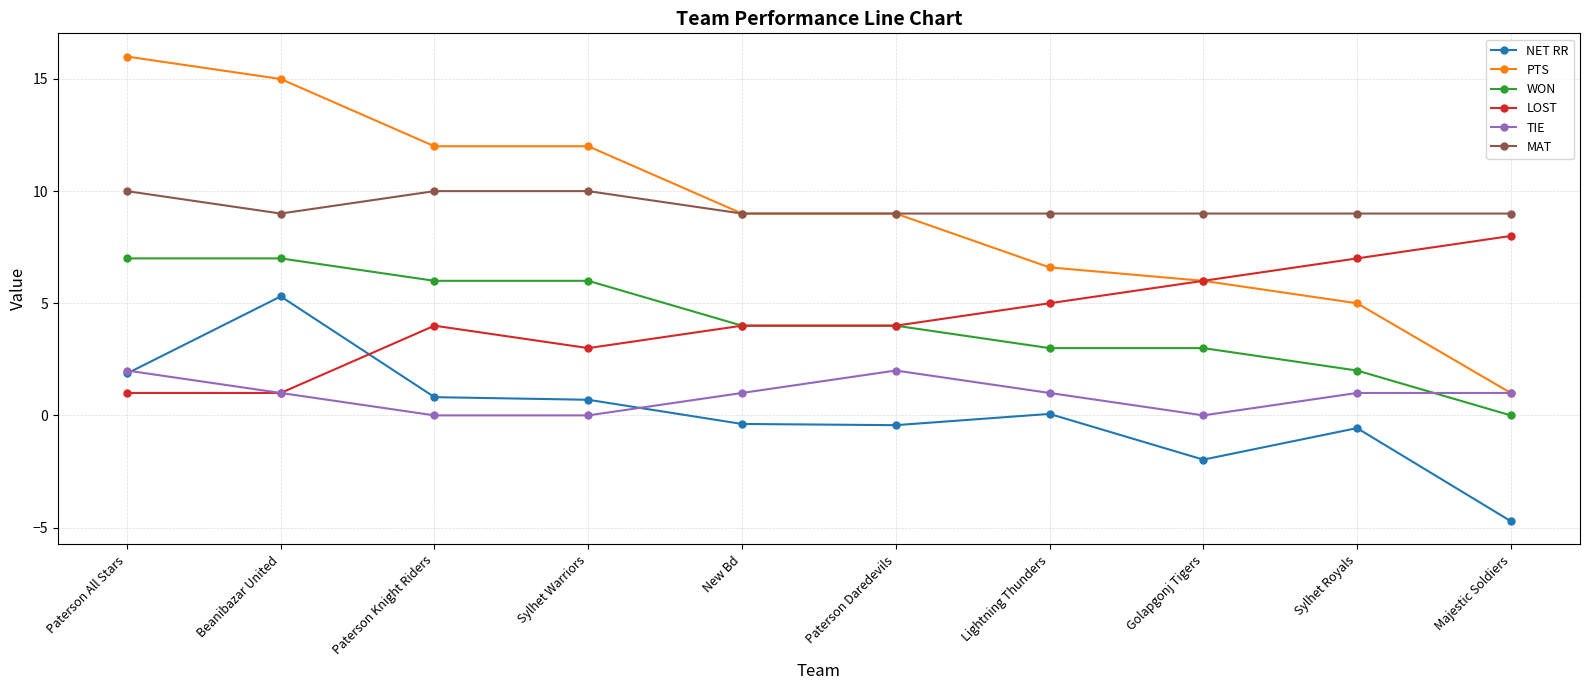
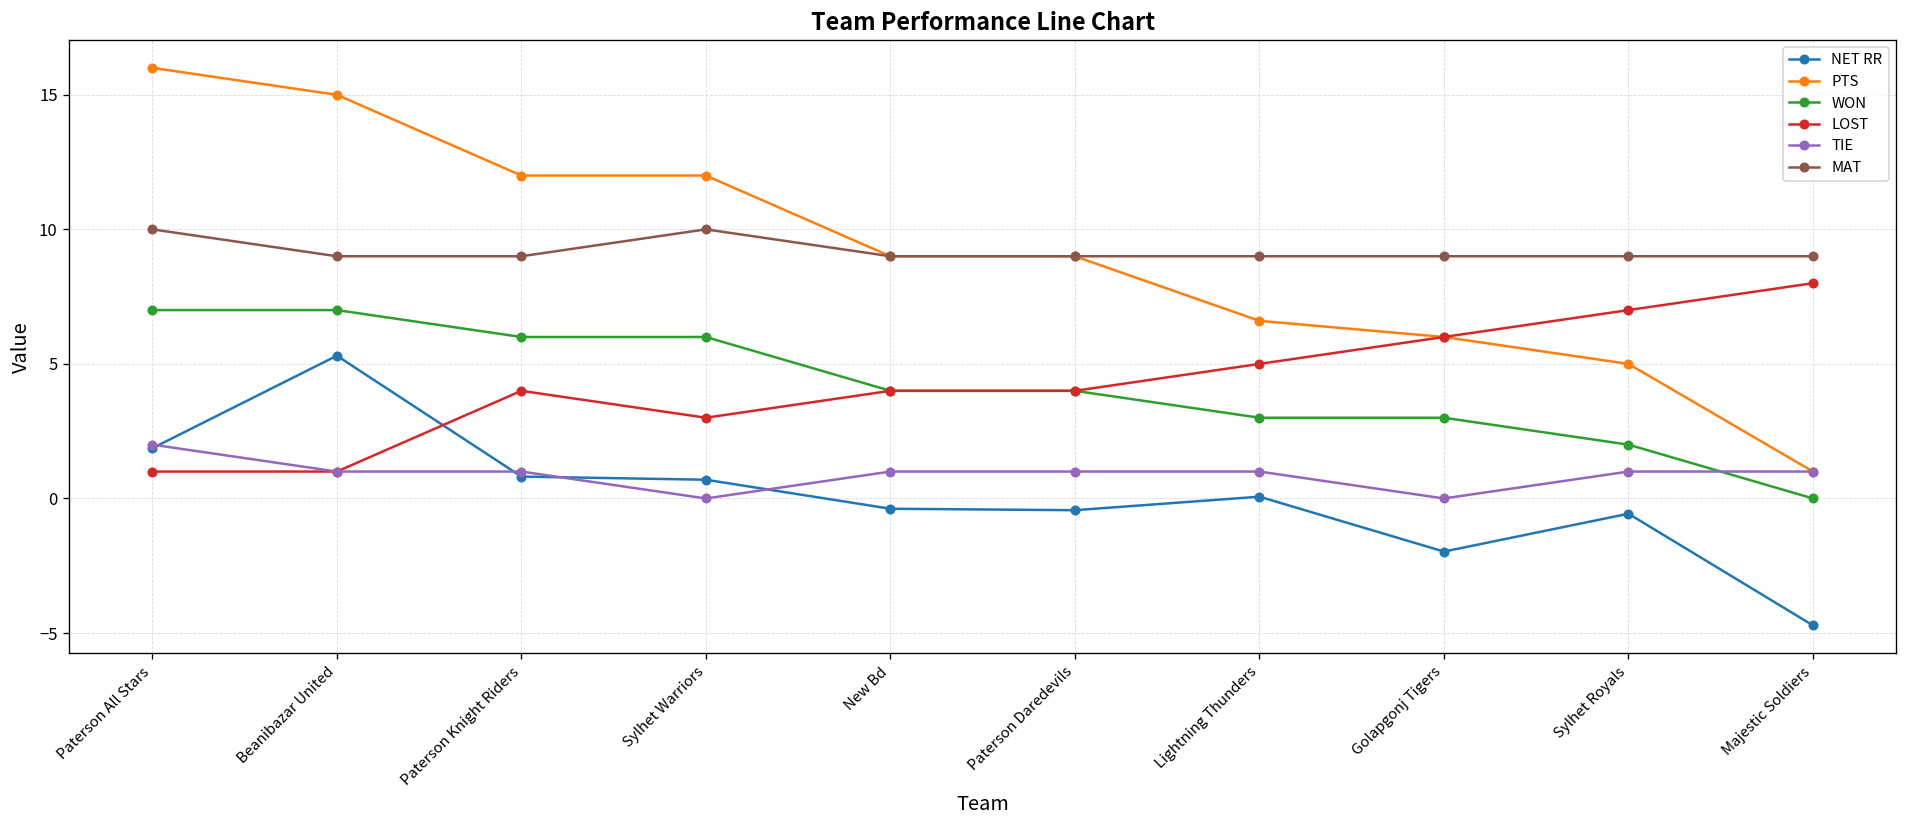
TIE, Paterson Knight Riders: 0 -> 1
MAT, Paterson Knight Riders: 10 -> 9
TIE, Paterson Daredevils: 2 -> 1
